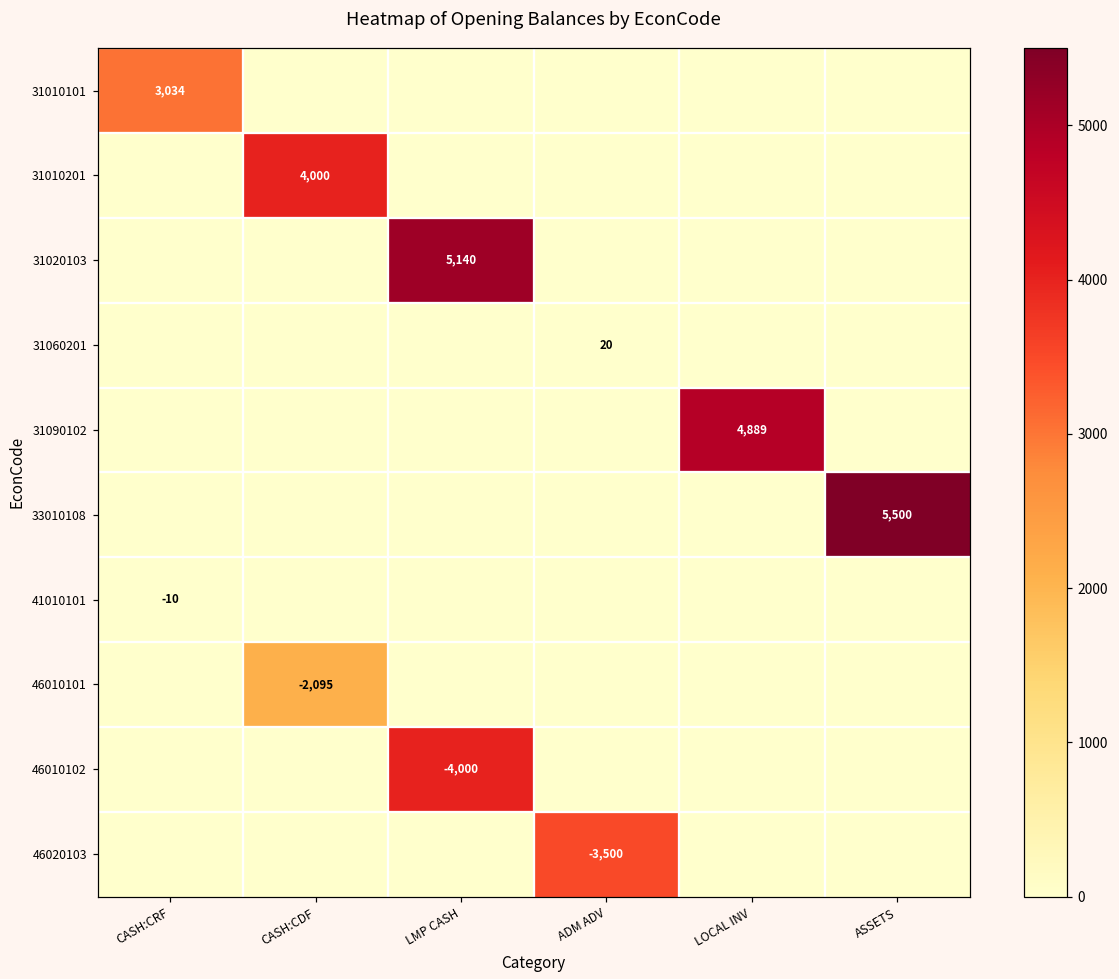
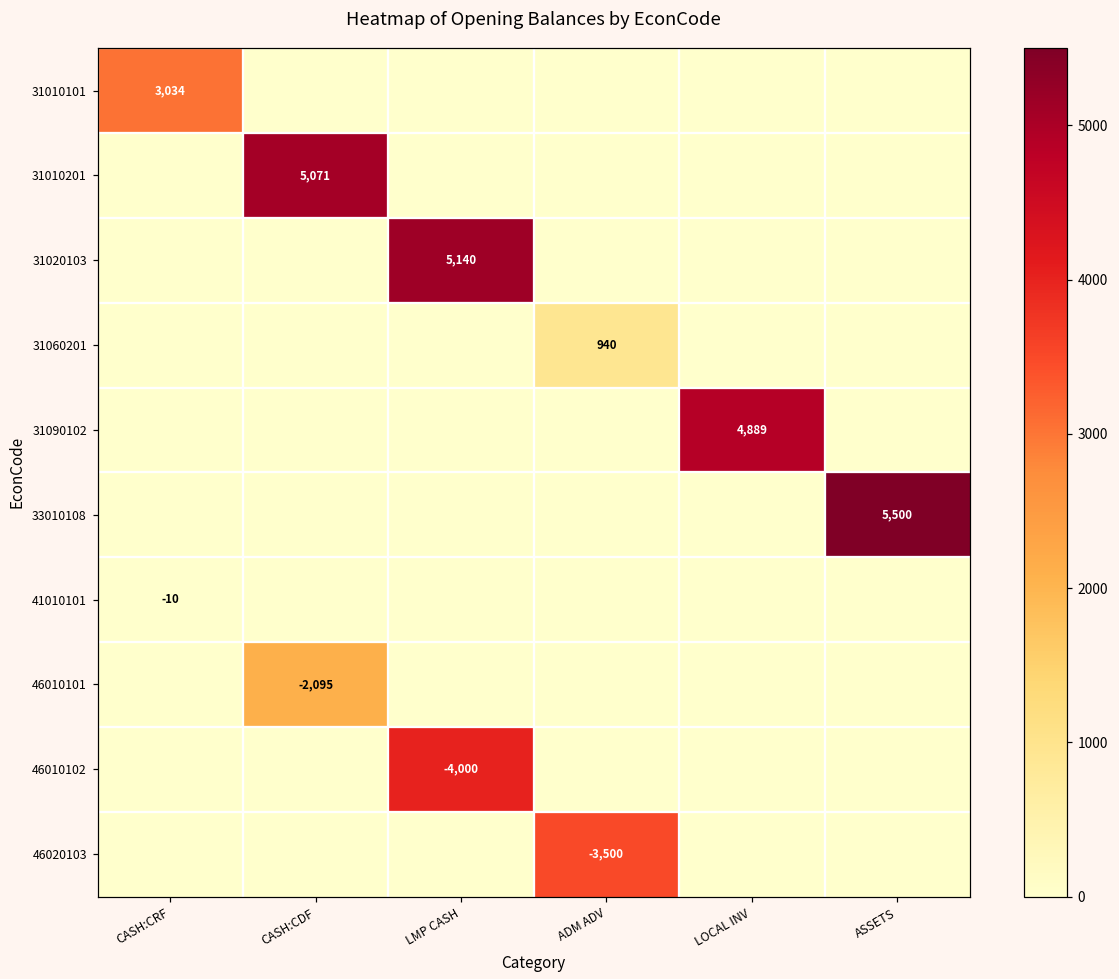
31010201, CASH:CDF: 4,000 -> 5,071
31060201, ADM ADV: 20 -> 940
